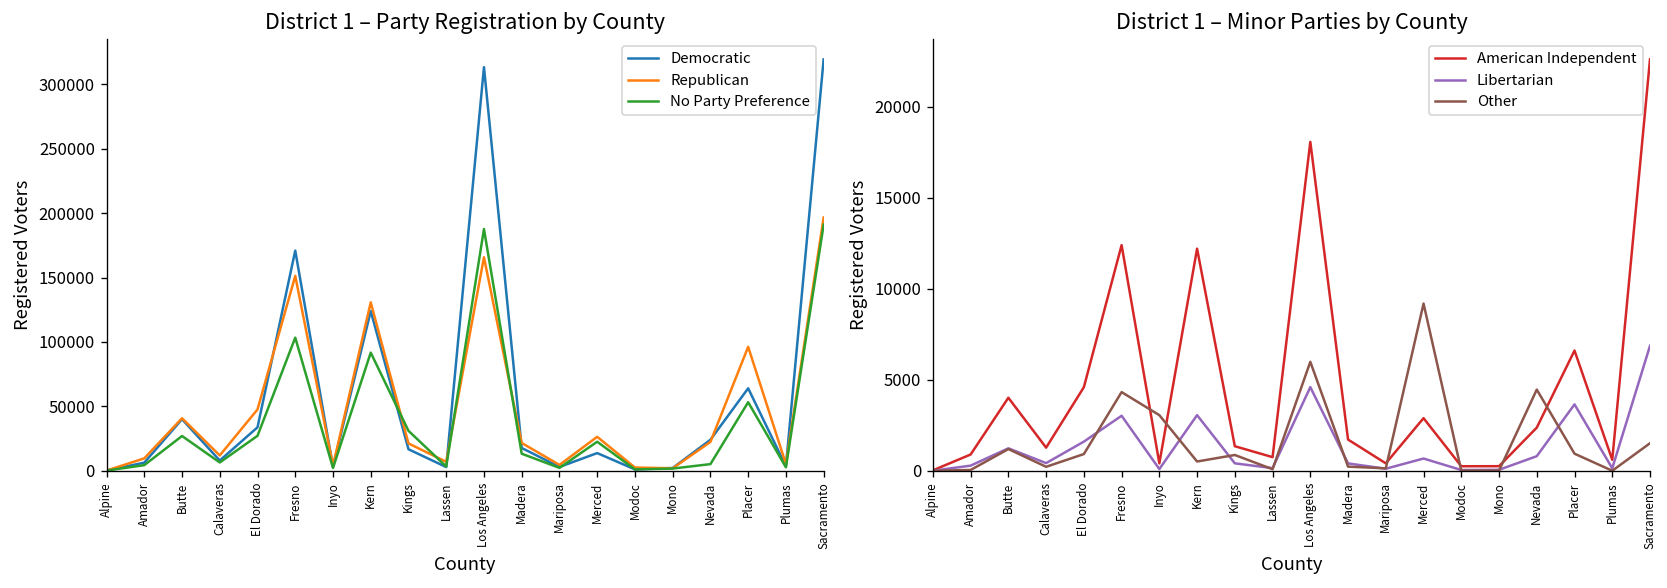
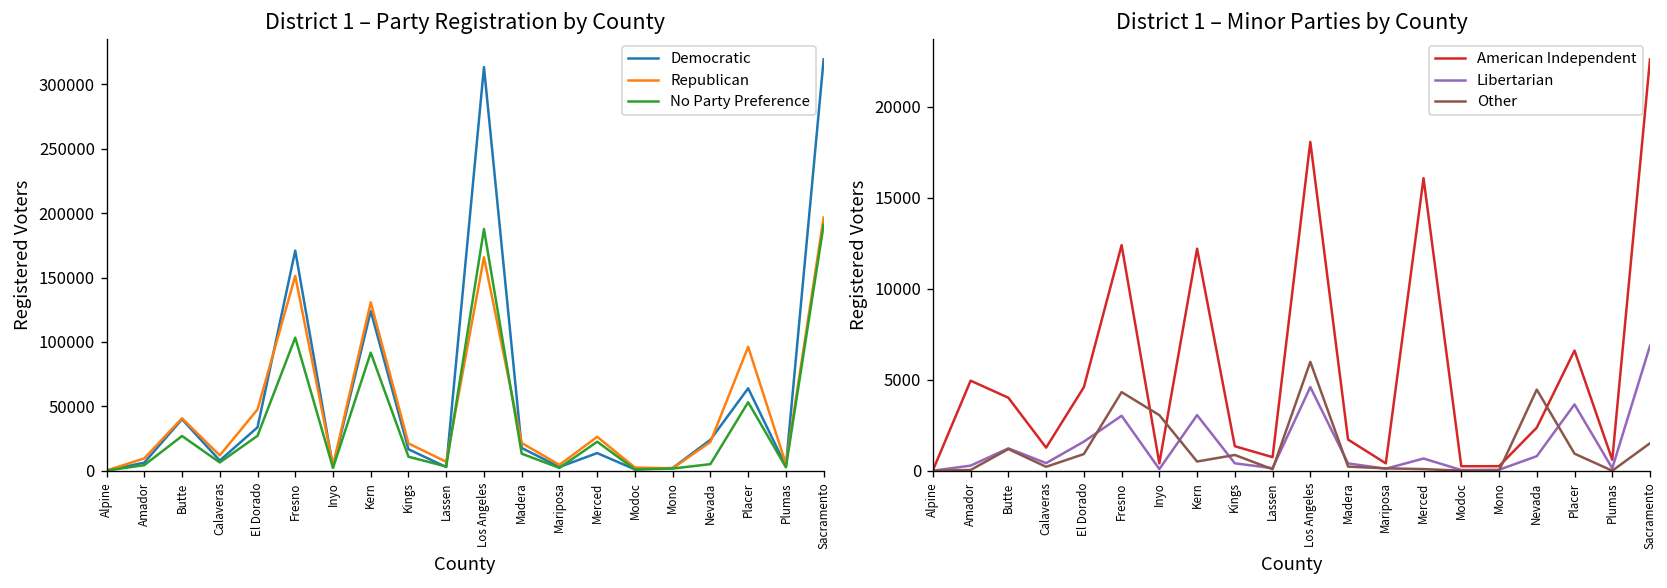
District 1 – Party Registration by County, No Party Preference, Kings: 31000 -> 11000
District 1 – Minor Parties by County, American Independent, Amador: 900 -> 5000
District 1 – Minor Parties by County, American Independent, Merced: 2900 -> 16100
District 1 – Minor Parties by County, Other, Merced: 9200 -> 100
